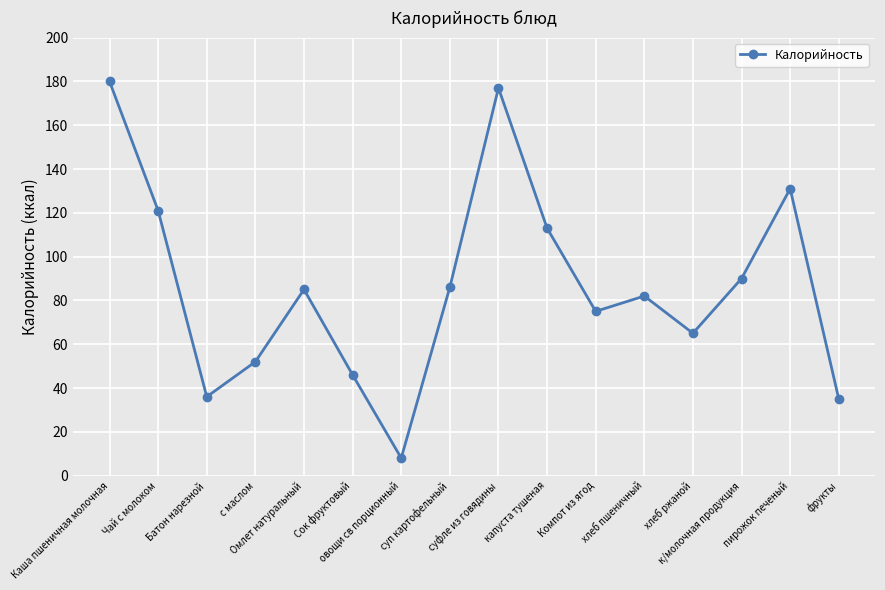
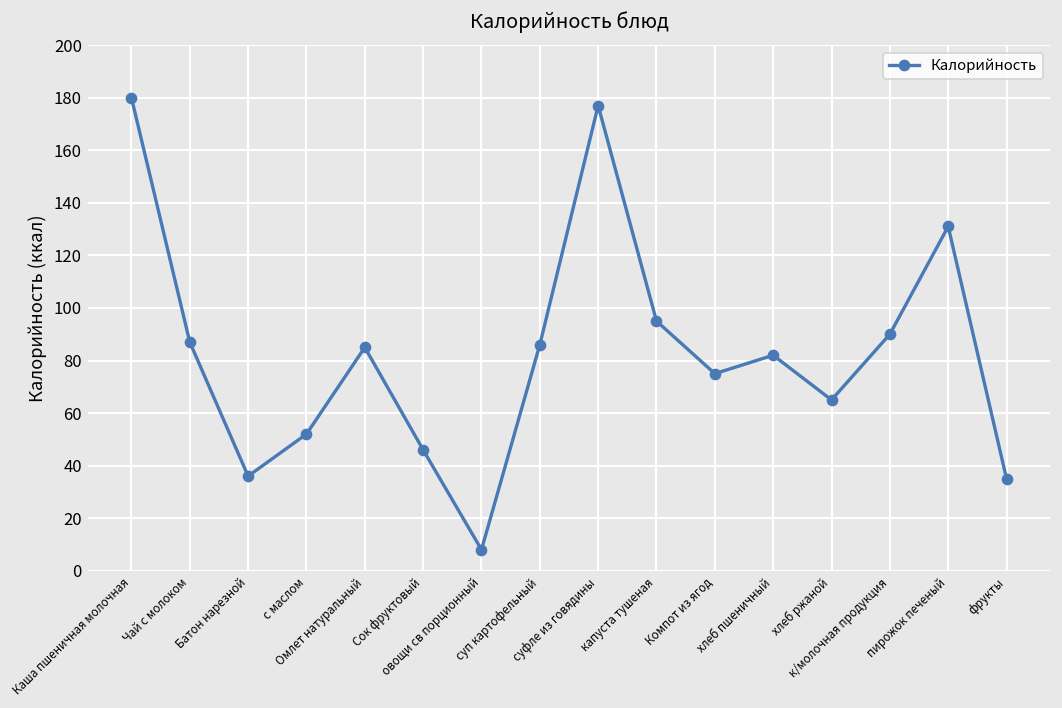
Чай с молоком: 121 -> 87
капуста тушеная: 113 -> 95
